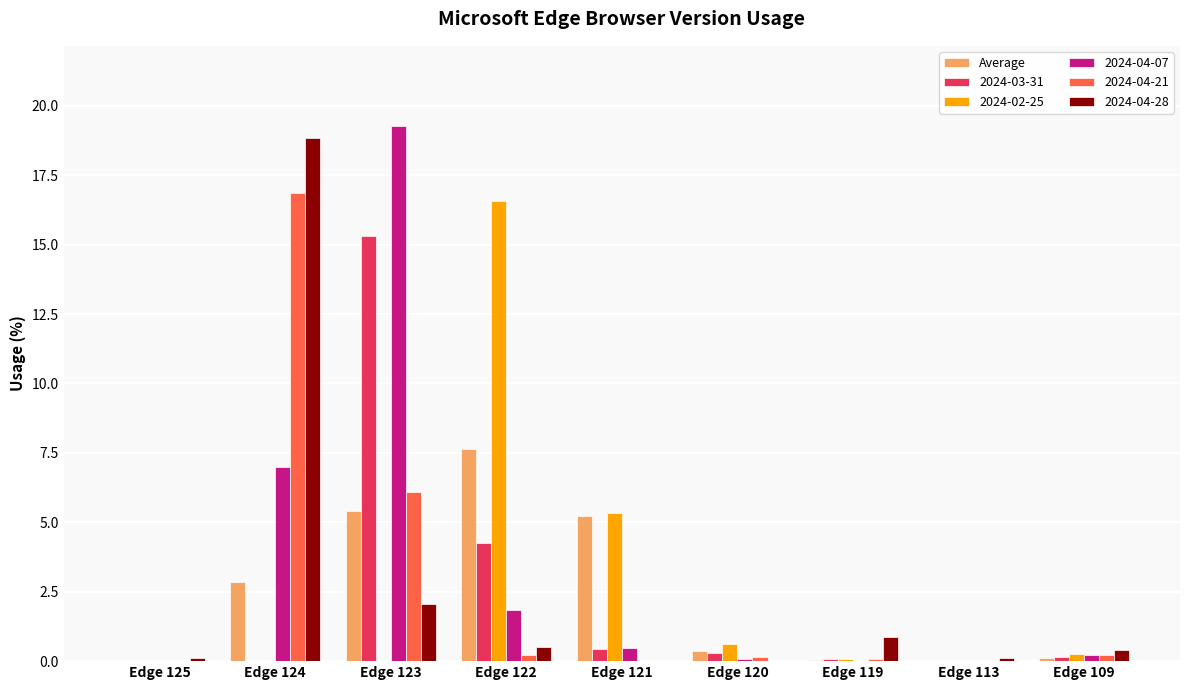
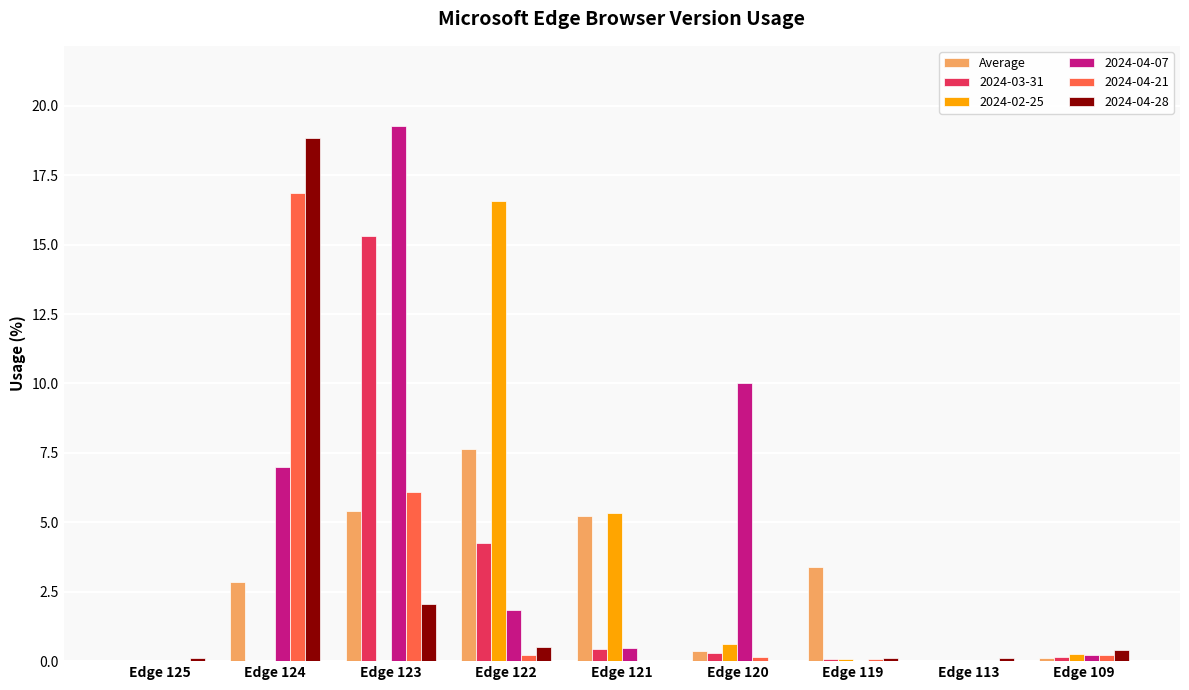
2024-04-07, Edge 120: 0.1 -> 10.0
Average, Edge 119: 0.1 -> 3.4
2024-04-28, Edge 119: 0.9 -> 0.1
